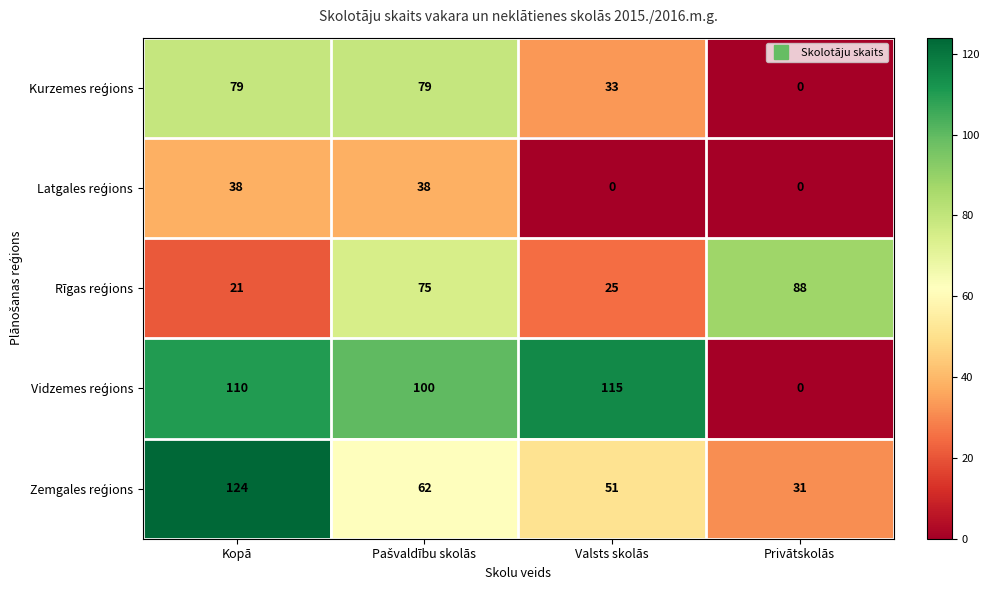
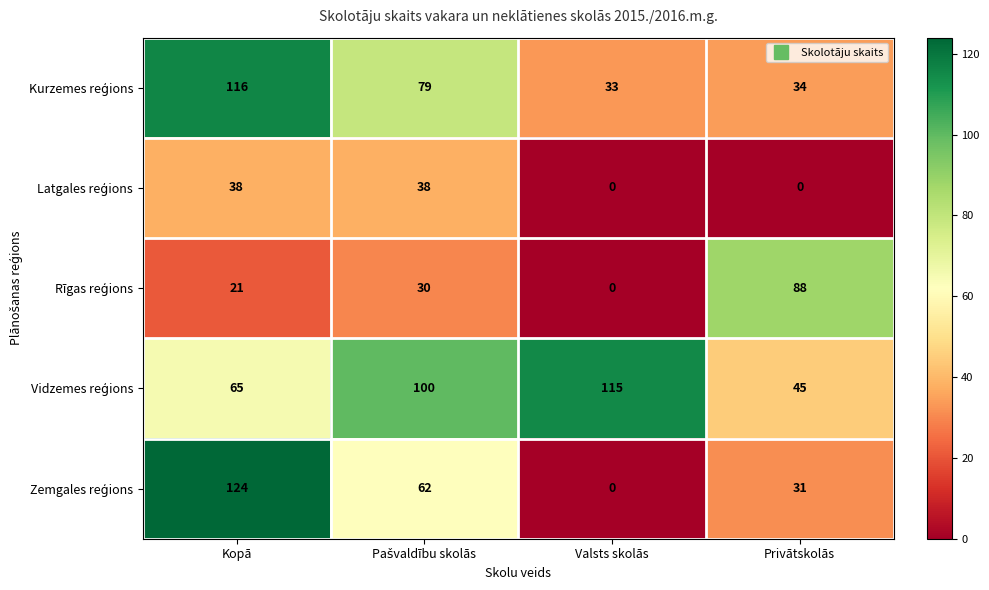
Kurzemes reģions, Kopā: 79 -> 116
Kurzemes reģions, Privātskolās: 0 -> 34
Rīgas reģions, Pašvaldību skolās: 75 -> 30
Rīgas reģions, Valsts skolās: 25 -> 0
Vidzemes reģions, Kopā: 110 -> 65
Vidzemes reģions, Privātskolās: 0 -> 45
Zemgales reģions, Valsts skolās: 51 -> 0
